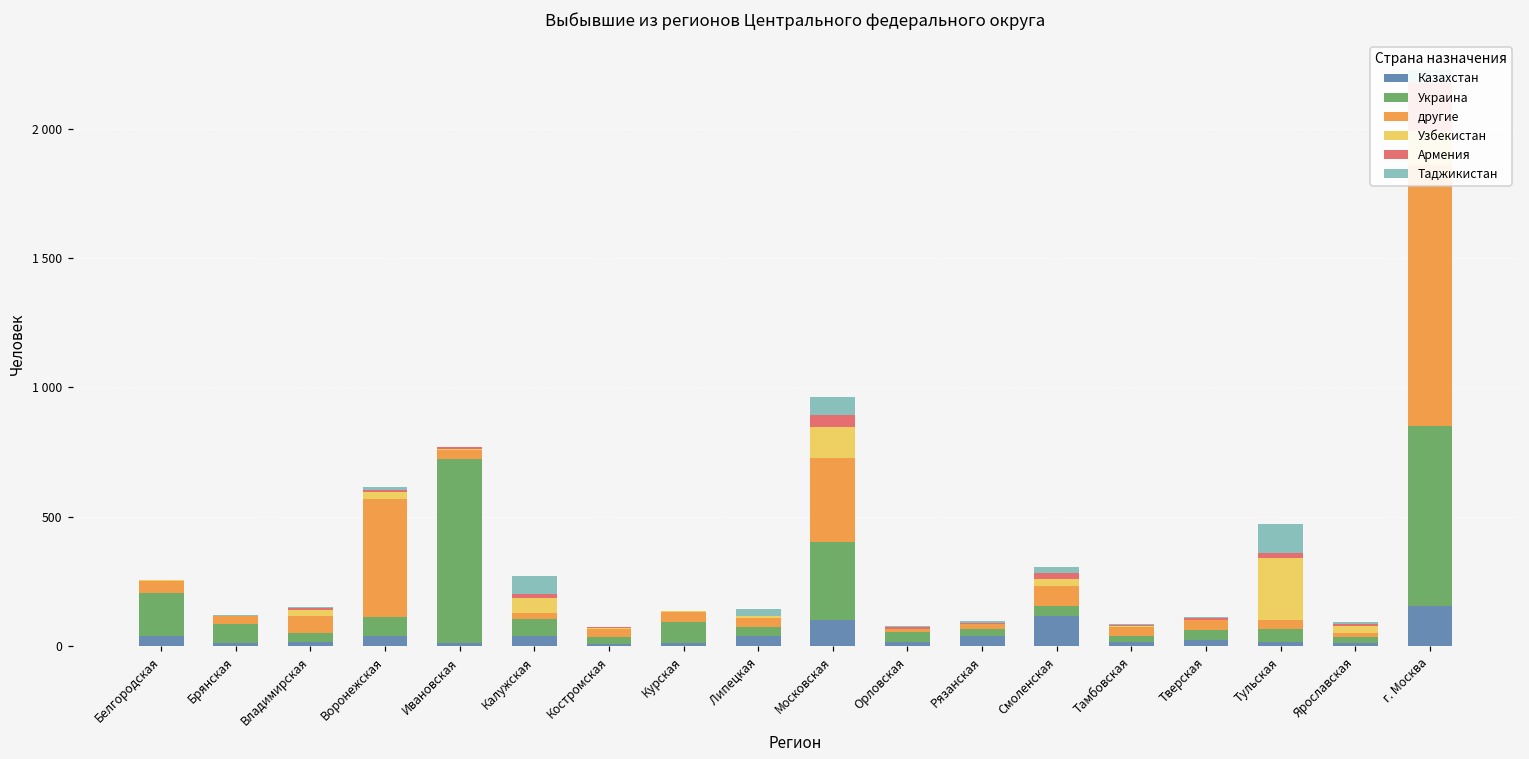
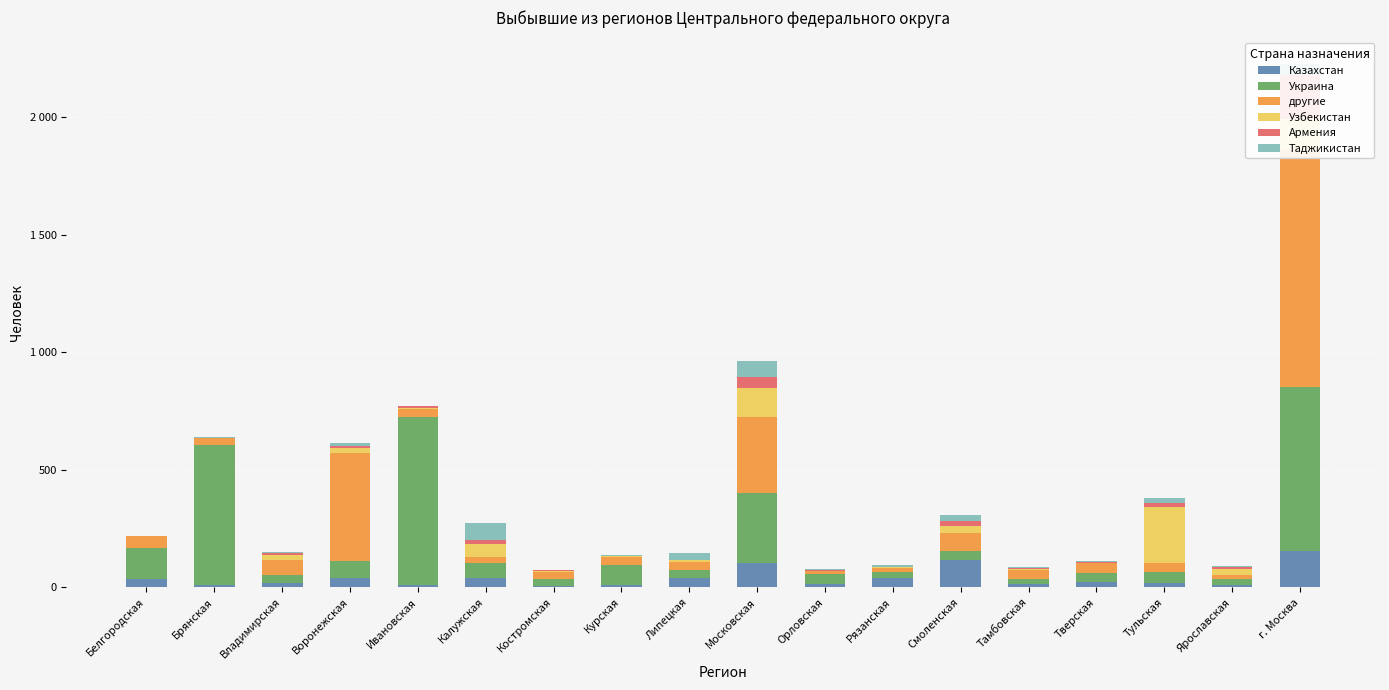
Украина, Белгородская: 170 -> 130
Украина, Брянская: 70 -> 590
Таджикистан, Тульская: 110 -> 20
